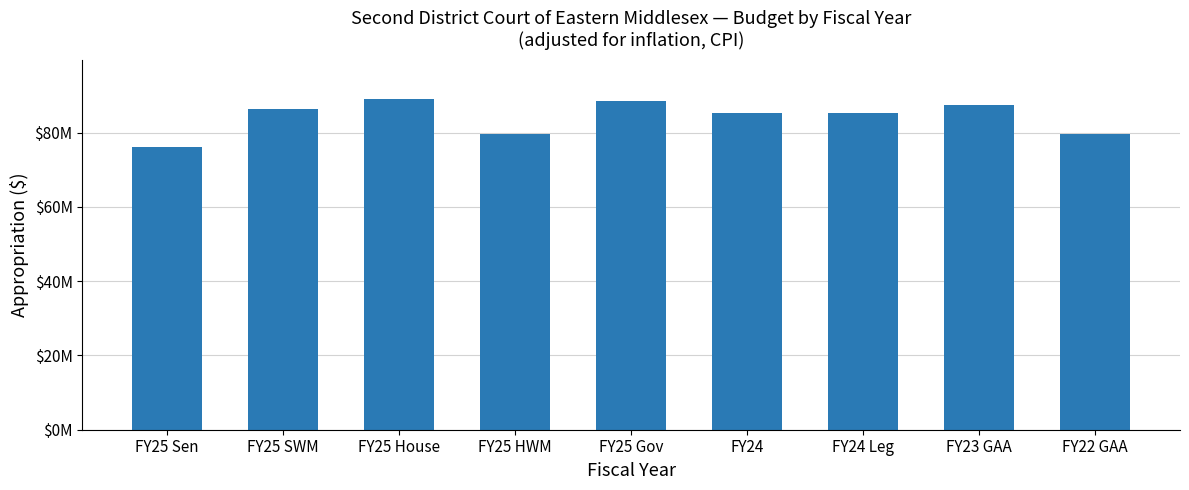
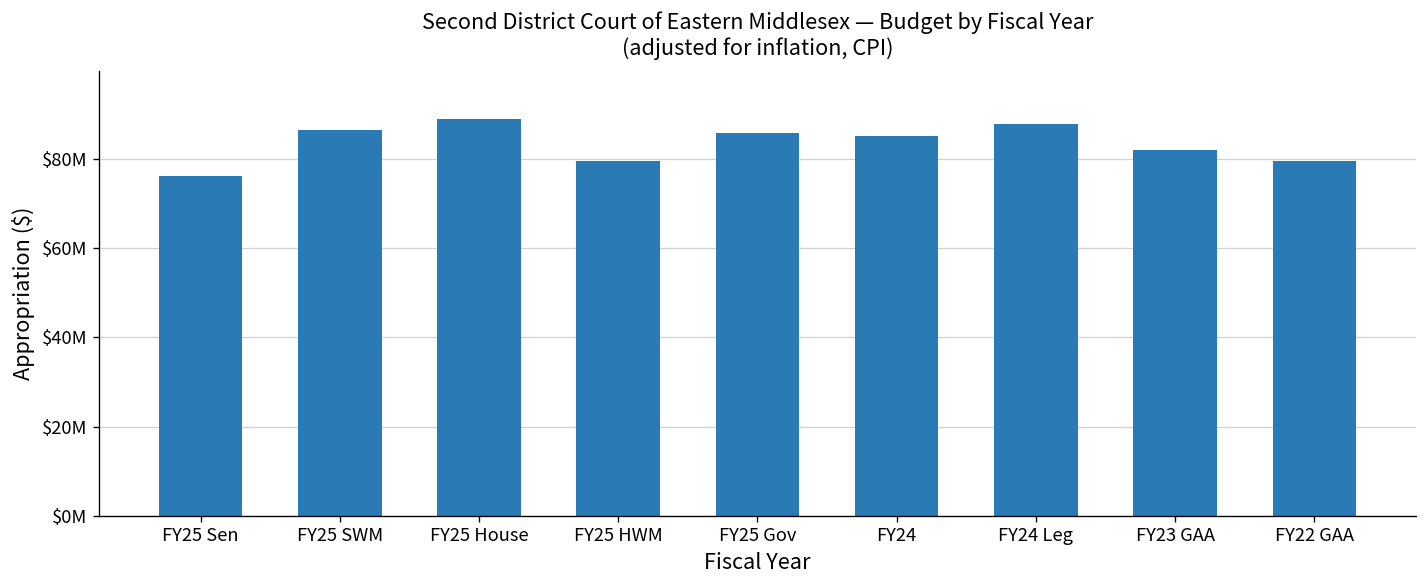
FY25 Gov: $89000000 -> $86000000
FY24 Leg: $85000000 -> $88000000
FY23 GAA: $87000000 -> $82000000
